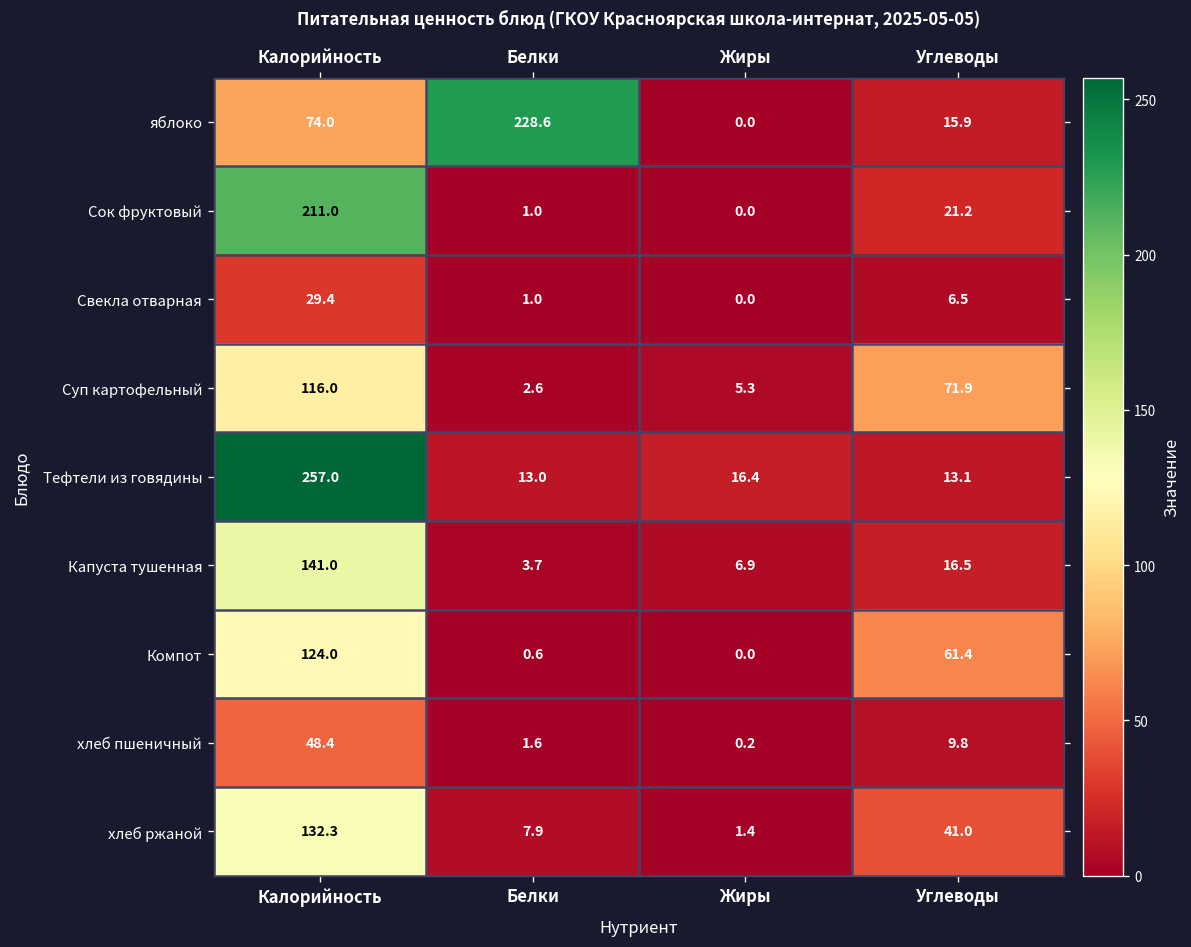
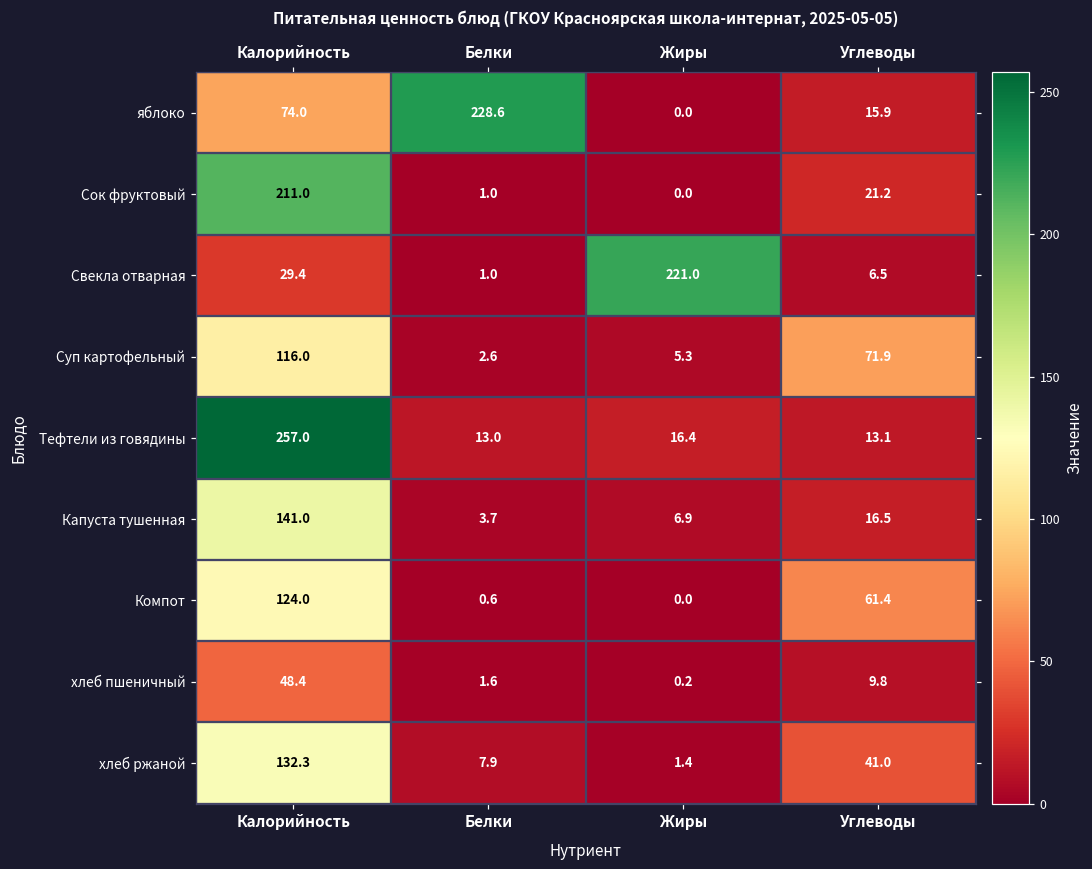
Свекла отварная, Жиры: 0.0 -> 221.0
